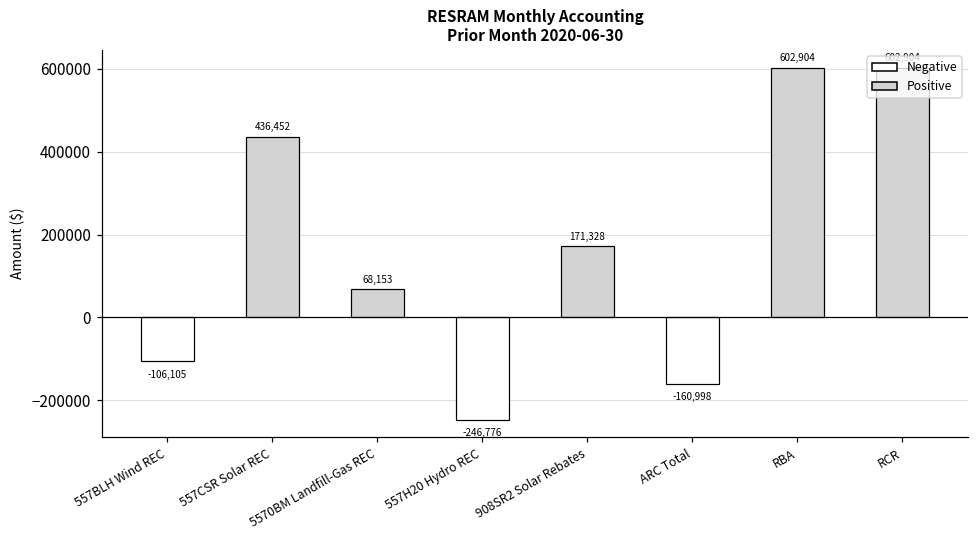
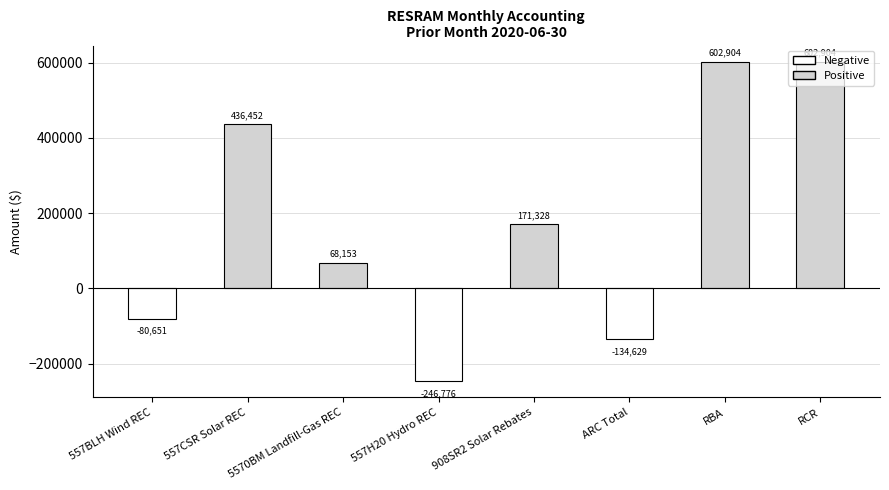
557BLH Wind REC: -106,105 -> -80,651
ARC Total: -160,998 -> -134,629
